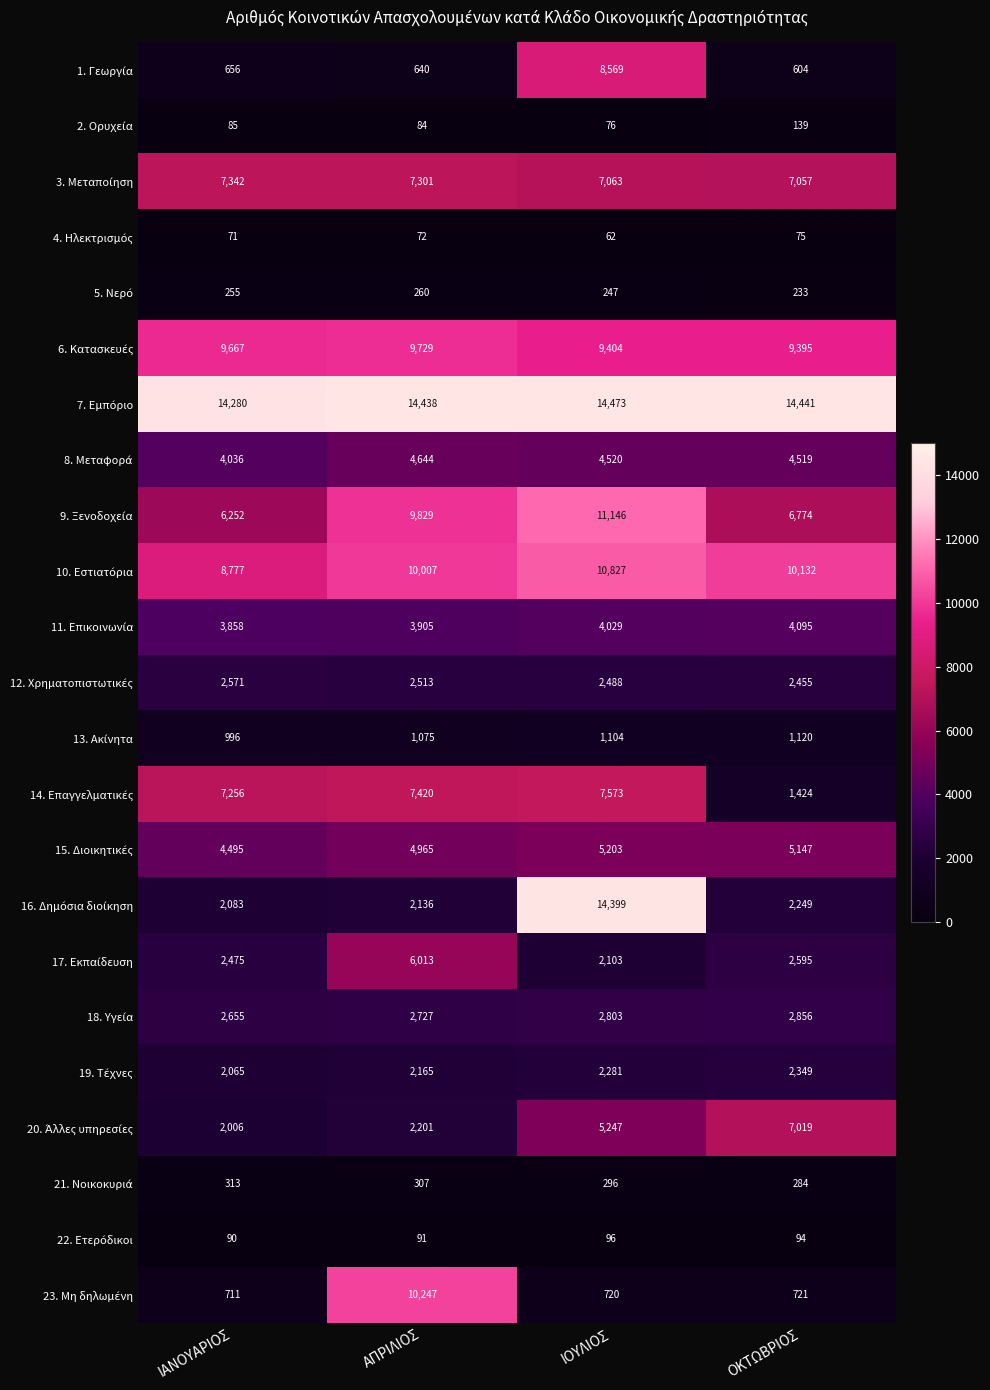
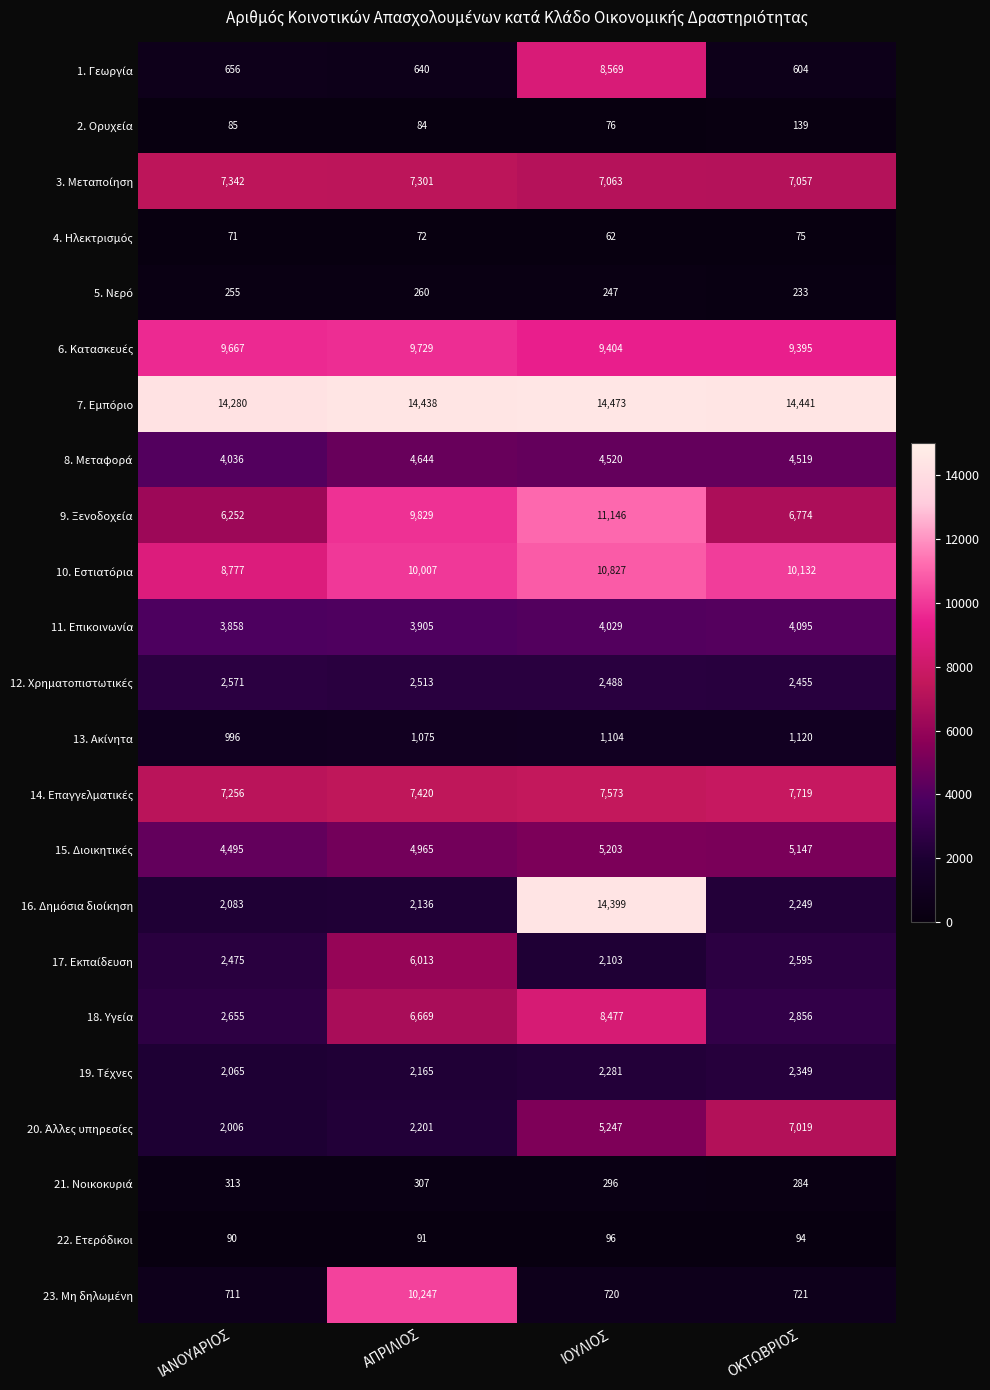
14. Επαγγελματικές, ΟΚΤΩΒΡΙΟΣ: 1,424 -> 7,719
18. Υγεία, ΑΠΡΙΛΙΟΣ: 2,727 -> 6,669
18. Υγεία, ΙΟΥΛΙΟΣ: 2,803 -> 8,477
